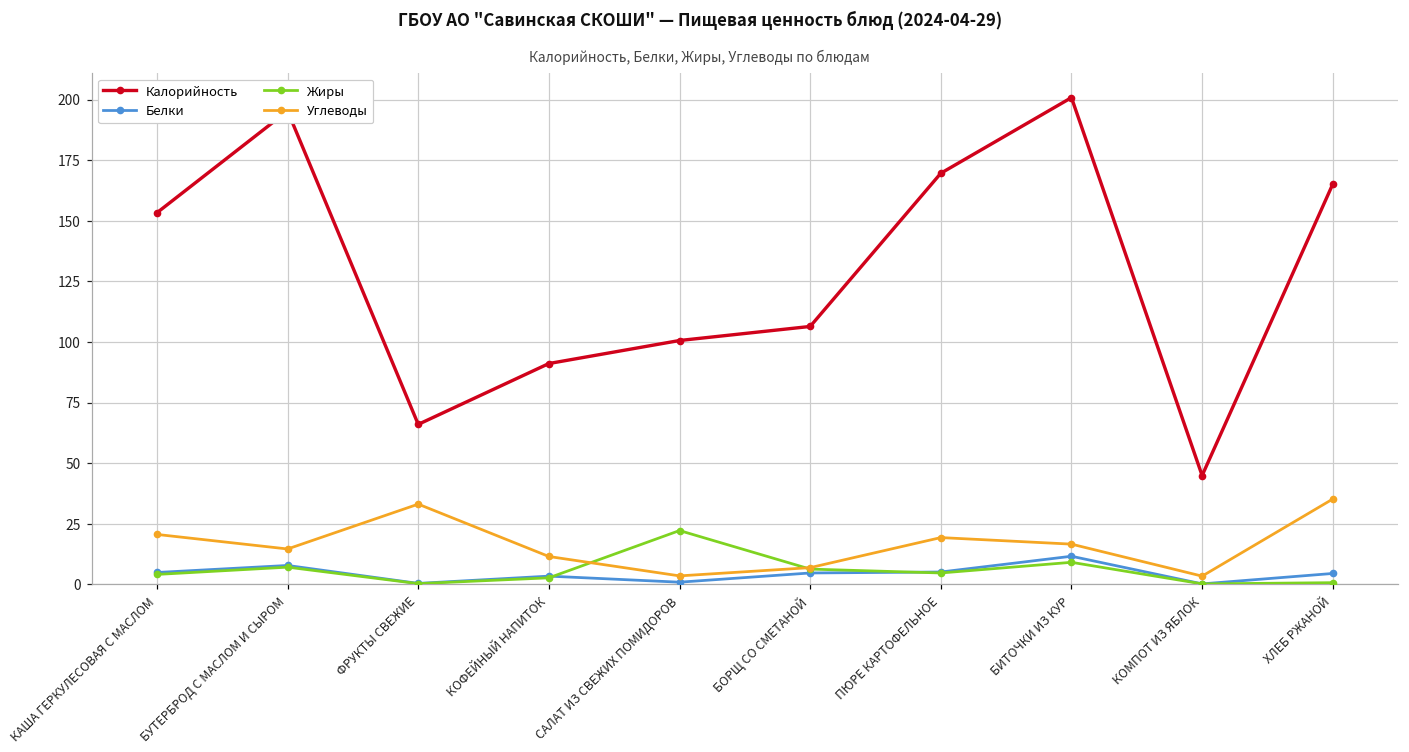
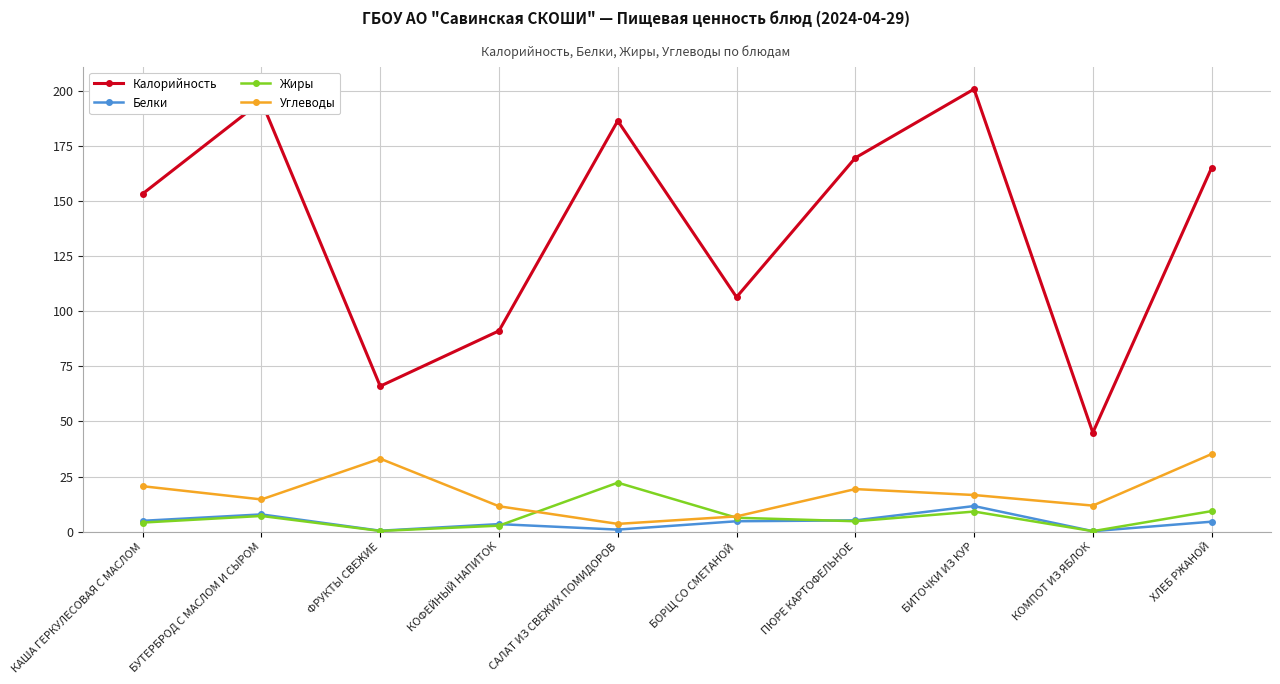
Калорийность, САЛАТ ИЗ СВЕЖИХ ПОМИДОРОВ: 101 -> 186
Углеводы, КОМПОТ ИЗ ЯБЛОК: 3 -> 12
Жиры, ХЛЕБ РЖАНОЙ: 1 -> 9
